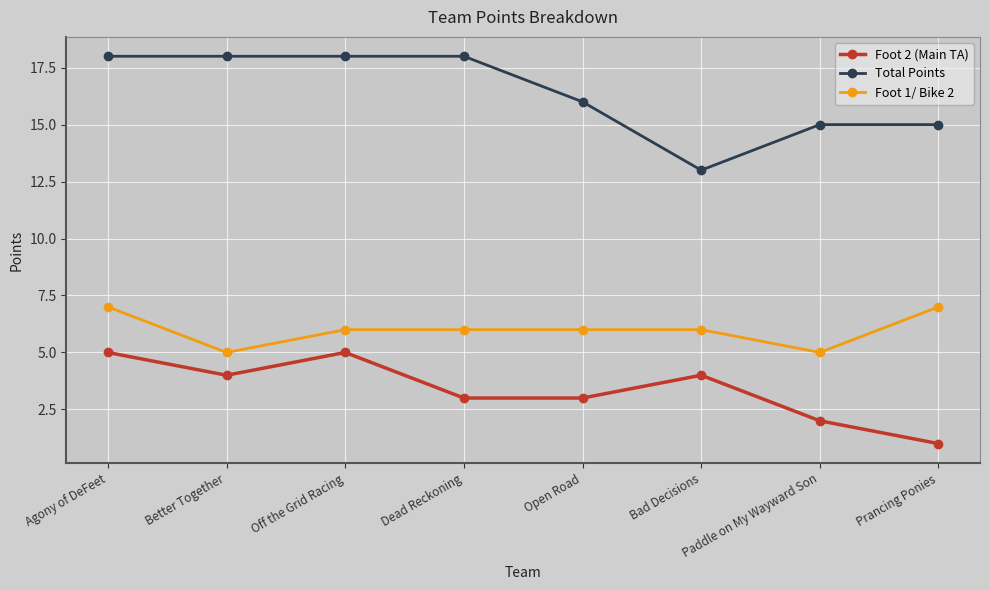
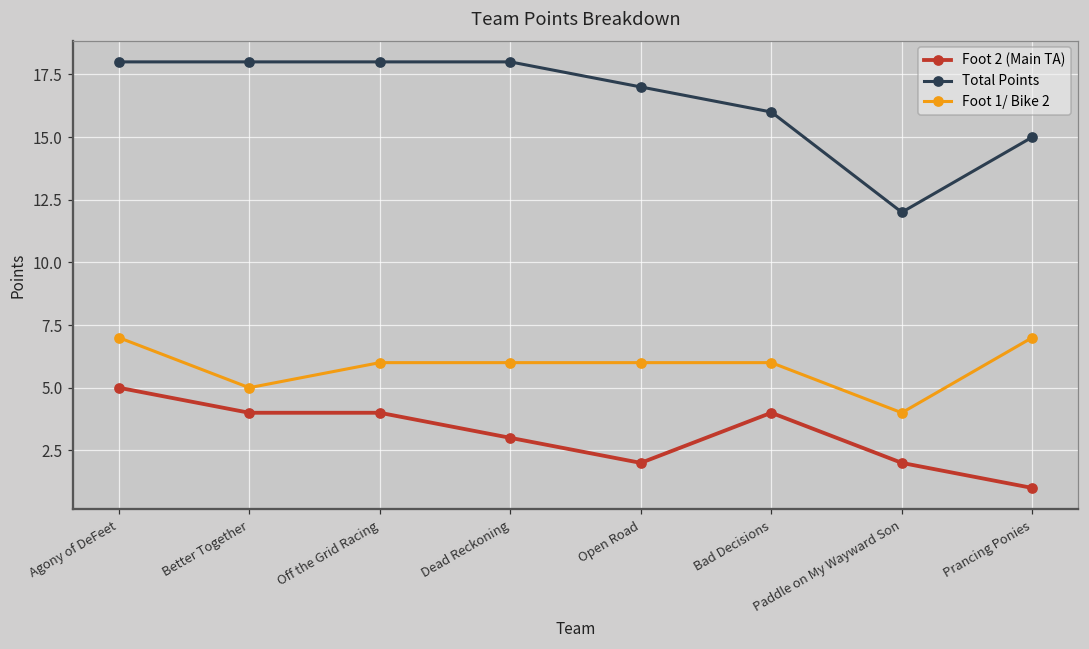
Foot 2 (Main TA), Off the Grid Racing: 5 -> 4
Foot 2 (Main TA), Open Road: 3 -> 2
Total Points, Open Road: 16 -> 17
Total Points, Bad Decisions: 13 -> 16
Total Points, Paddle on My Wayward Son: 15 -> 12
Foot 1/ Bike 2, Paddle on My Wayward Son: 5 -> 4
